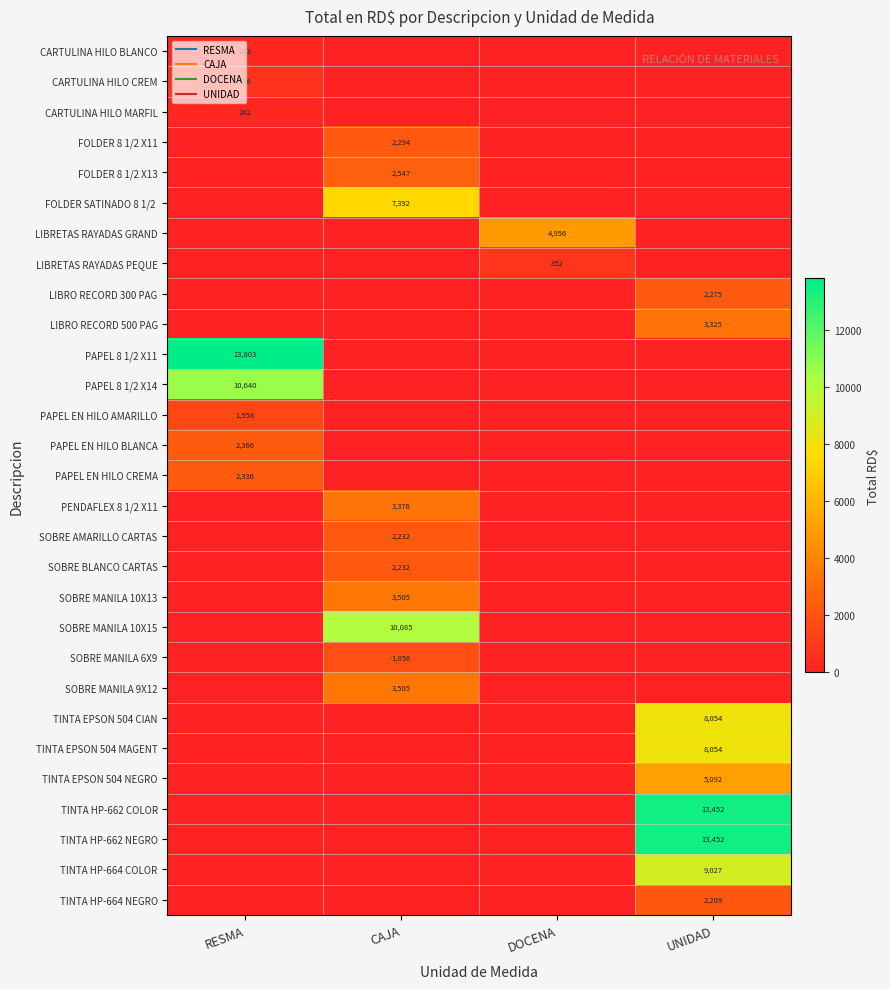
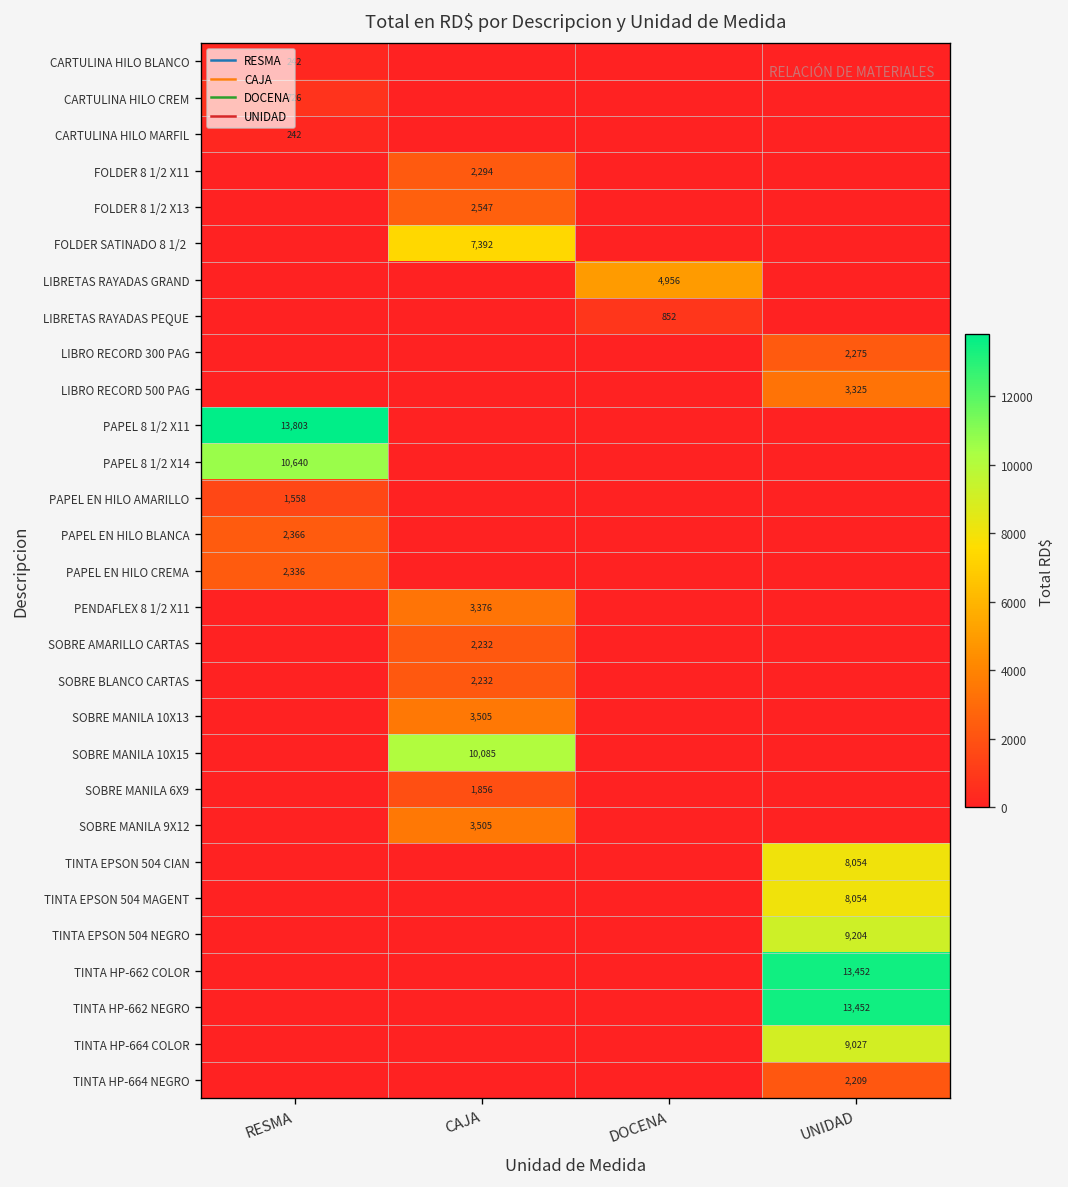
TINTA EPSON 504 NEGRO, UNIDAD: 5,092 -> 9,204
